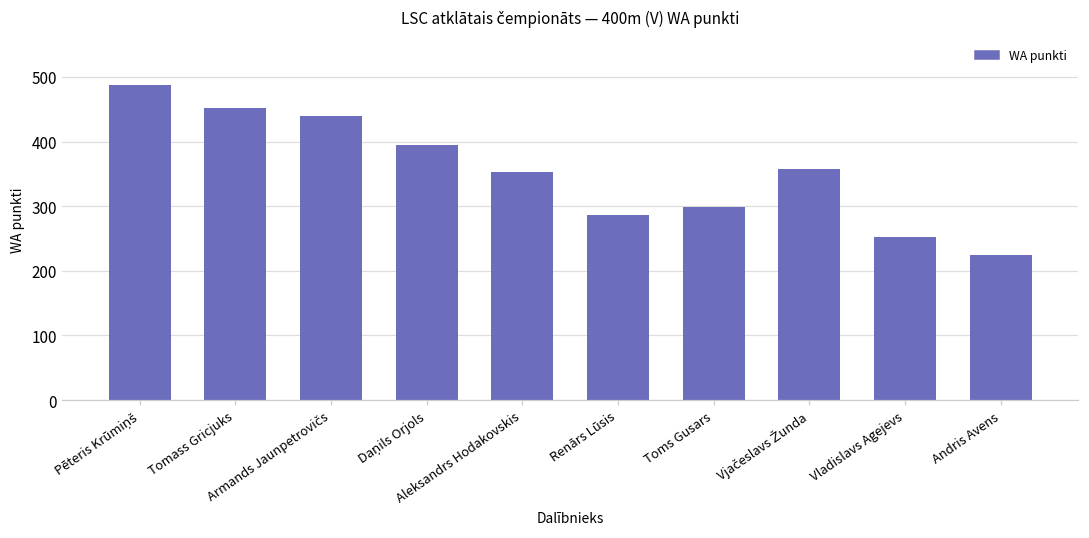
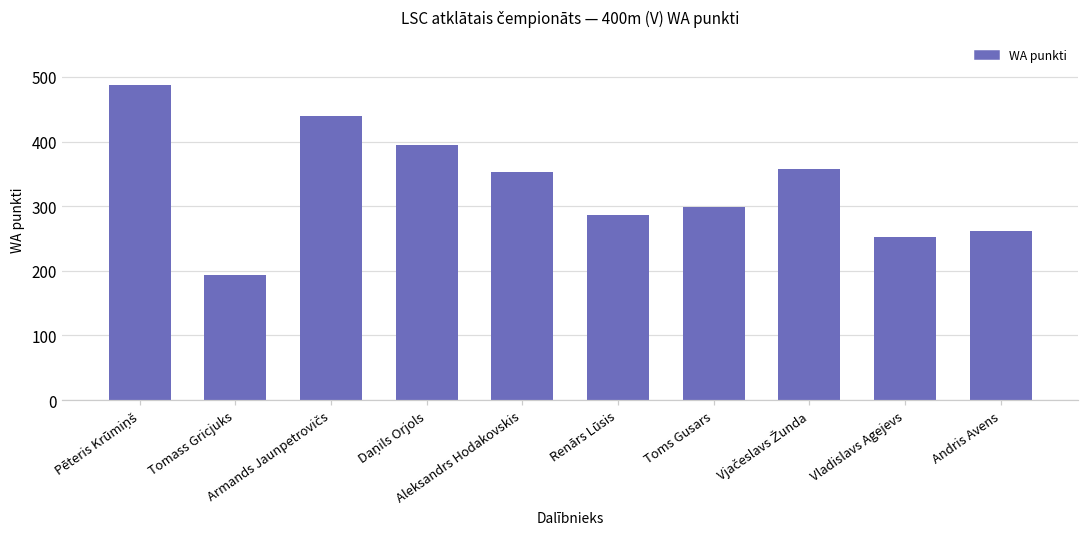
Tomass Gricjuks: 450 -> 190
Andris Avens: 230 -> 260
